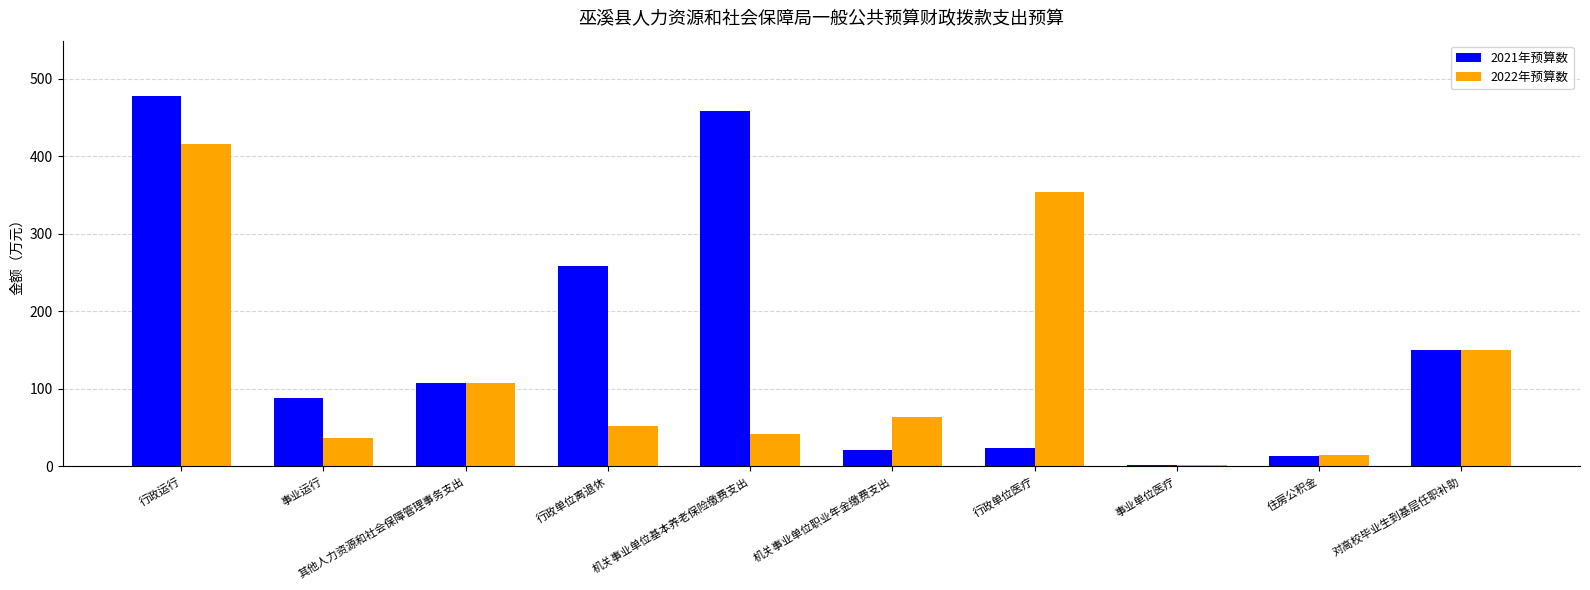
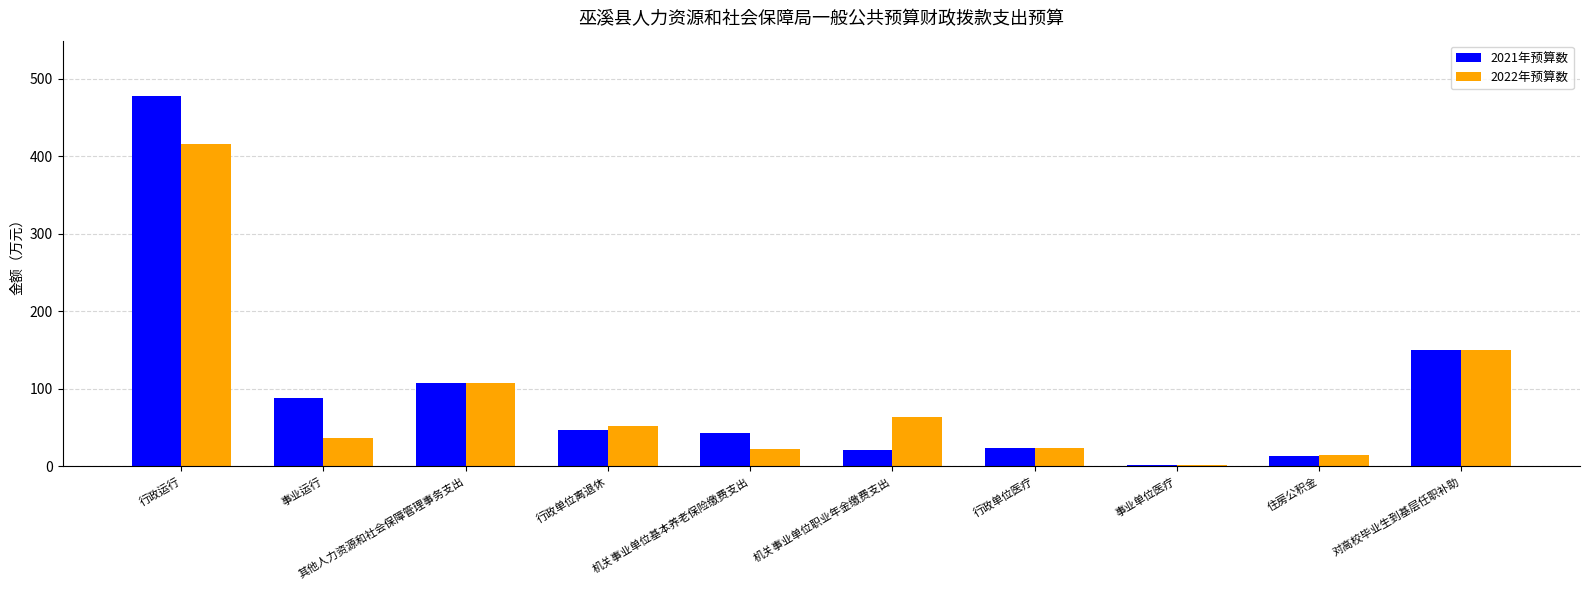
2021年预算数, 行政单位离退休: 260 -> 50
2021年预算数, 机关事业单位基本养老保险缴费支出: 460 -> 40
2022年预算数, 机关事业单位基本养老保险缴费支出: 40 -> 20
2022年预算数, 行政单位医疗: 350 -> 20
